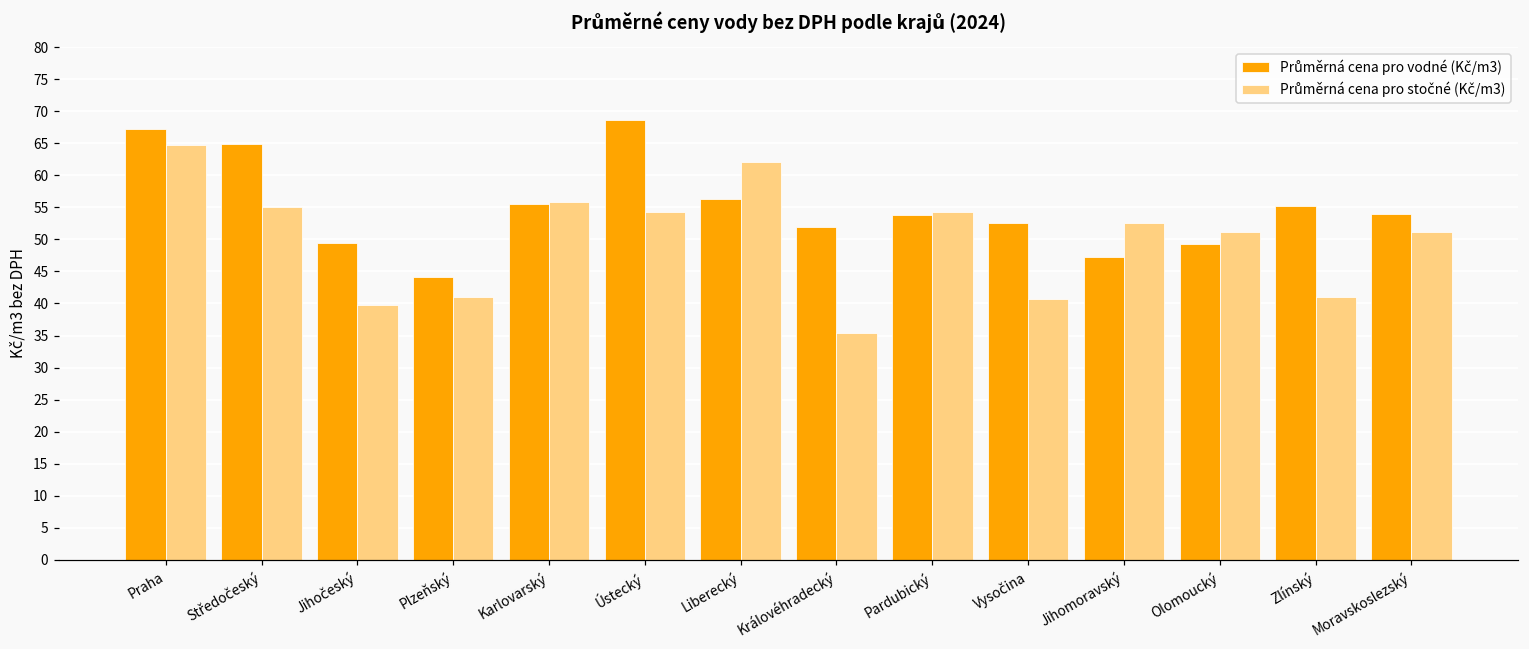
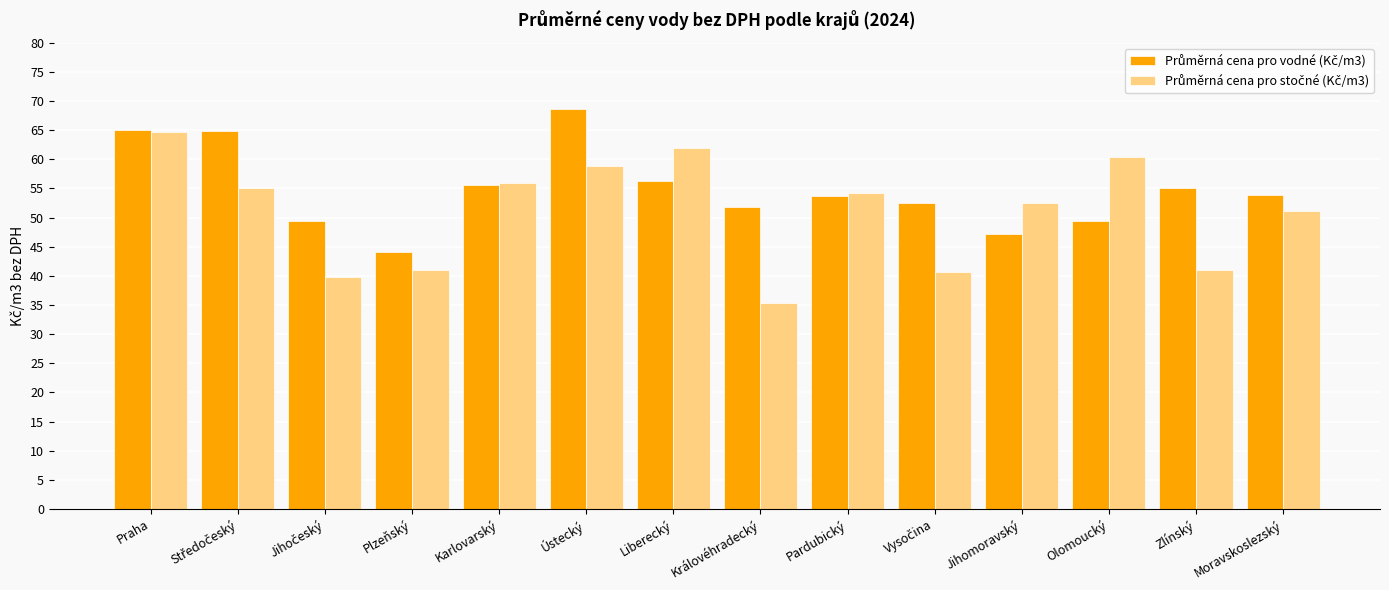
Průměrná cena pro vodné (Kč/m3), Praha: 67 -> 65
Průměrná cena pro stočné (Kč/m3), Ústecký: 54 -> 59
Průměrná cena pro stočné (Kč/m3), Olomoucký: 51 -> 60
